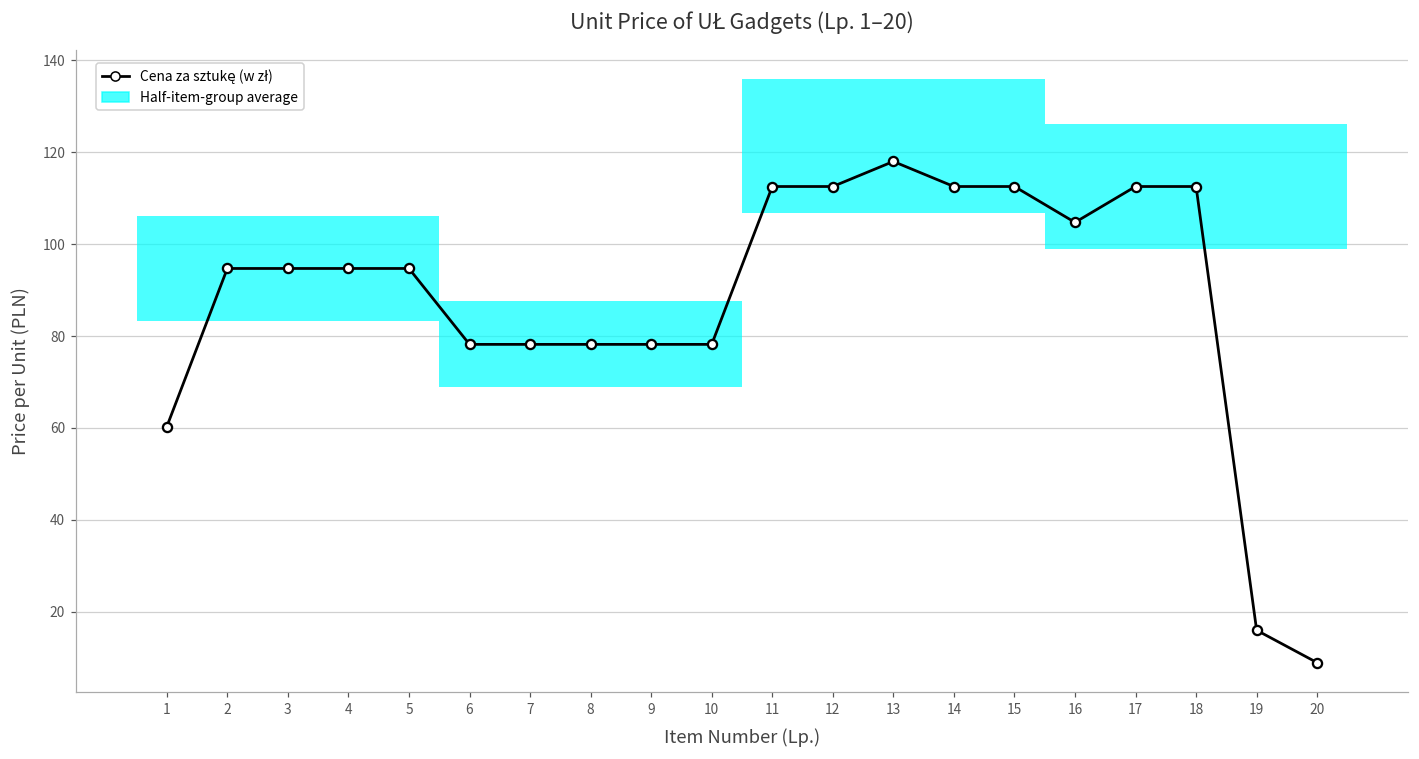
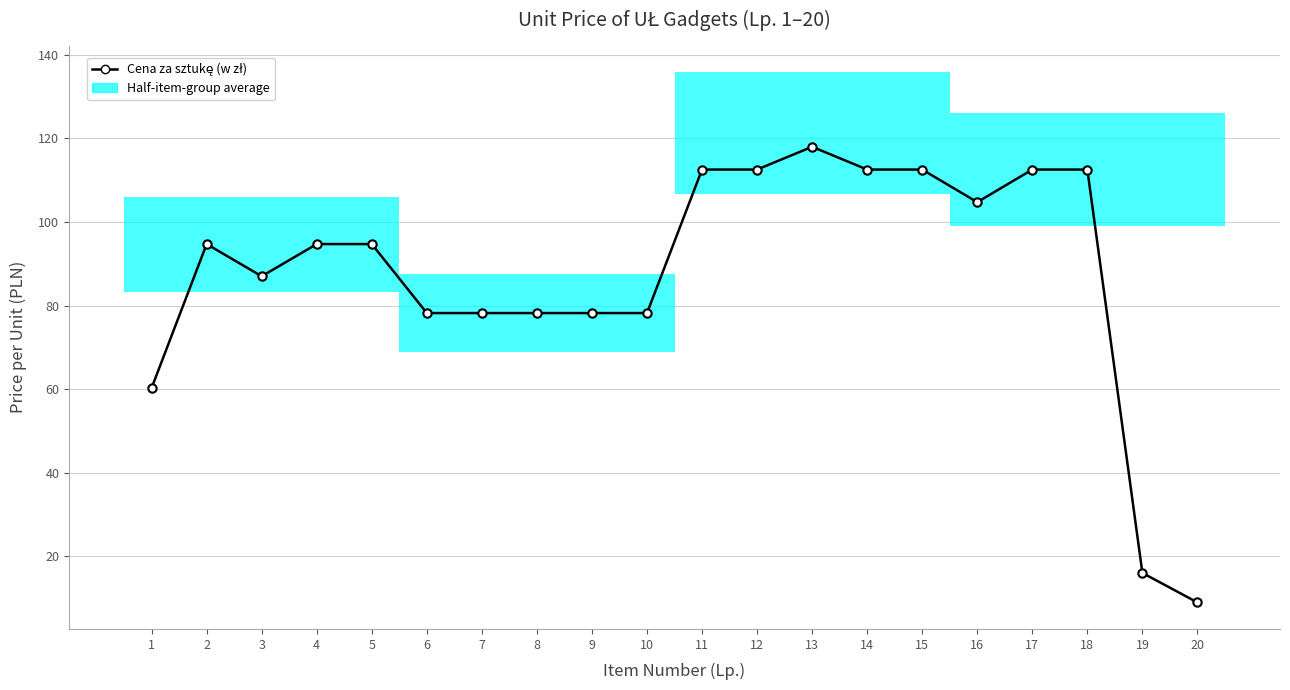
Cena za sztukę (w zł), 3: 95 -> 87
